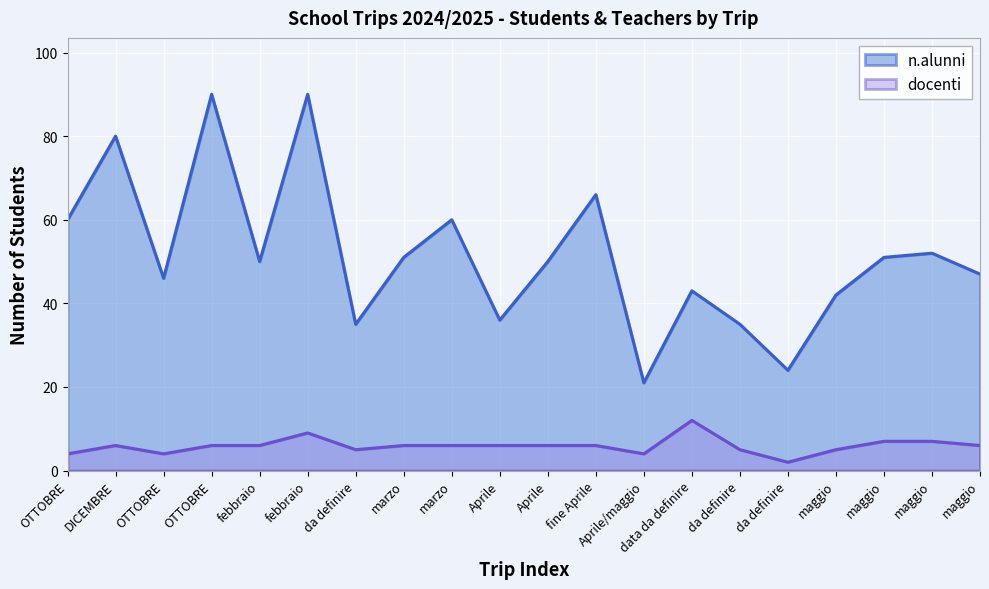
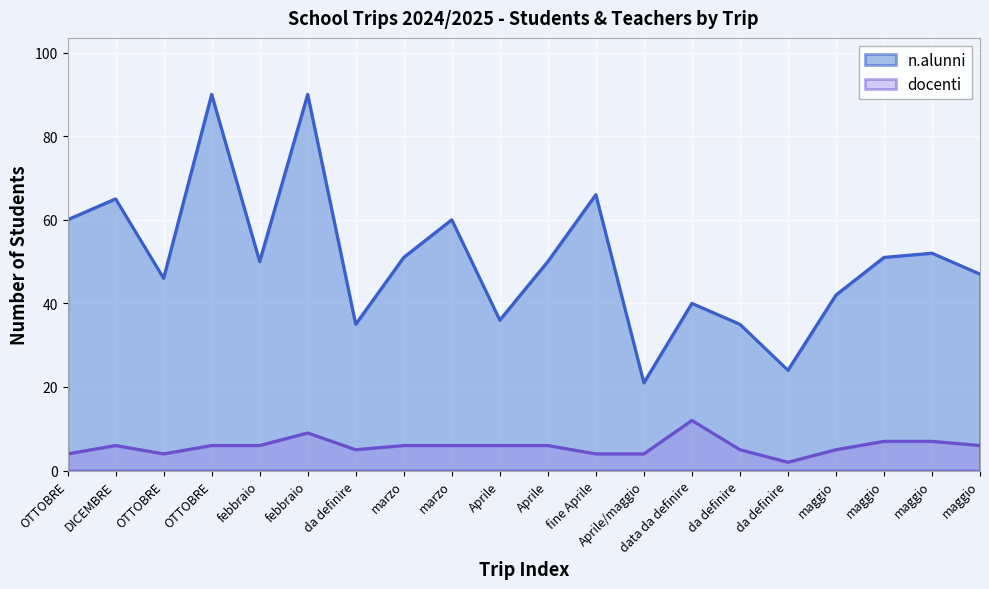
n.alunni, DICEMBRE: 80 -> 65
docenti, fine Aprile: 6 -> 4
n.alunni, data da definire: 43 -> 40
